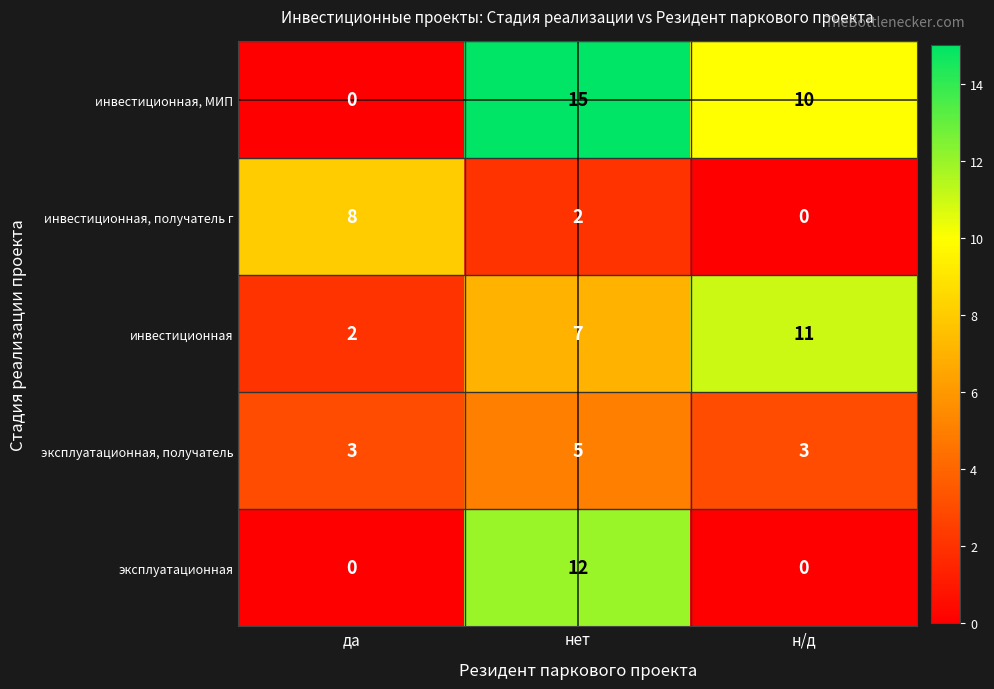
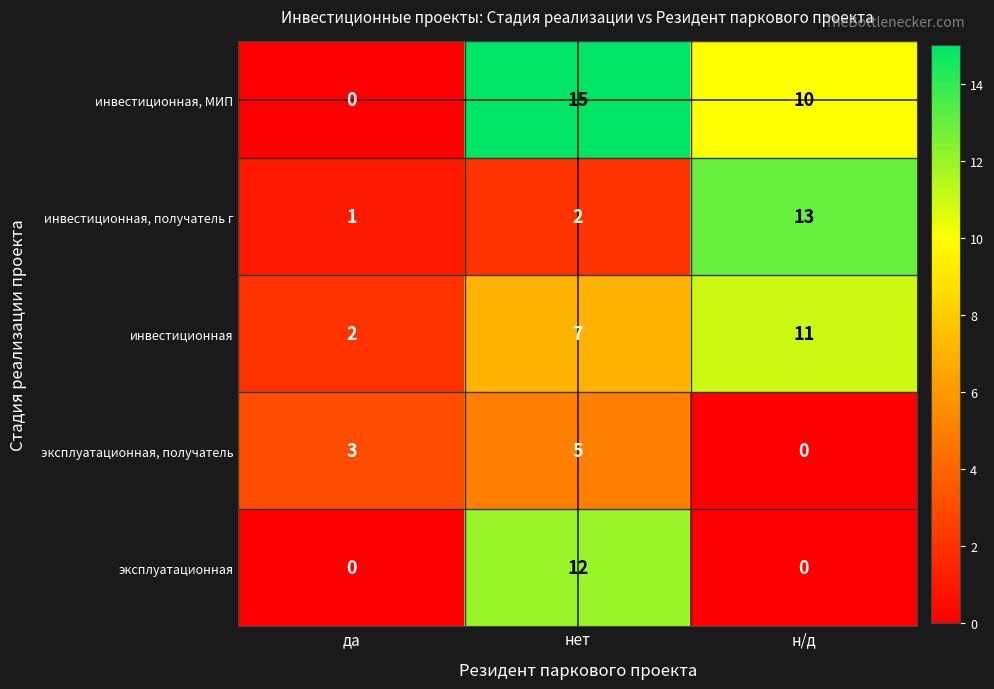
инвестиционная, получатель г, да: 8 -> 1
инвестиционная, получатель г, н/д: 0 -> 13
эксплуатационная, получатель, н/д: 3 -> 0
